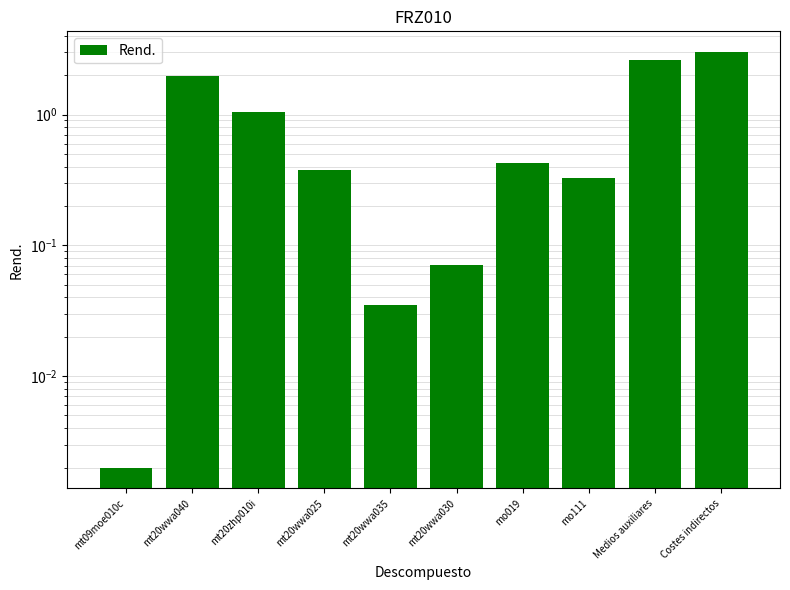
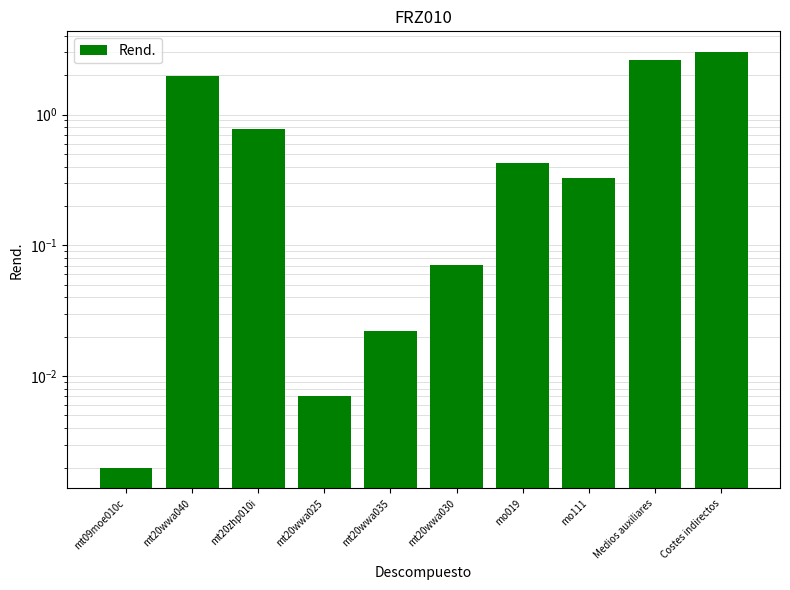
mt20zhp010i: 1.1 -> 0.8
mt20wwa025: 0.38 -> 0.007
mt20wwa035: 0.035 -> 0.022
